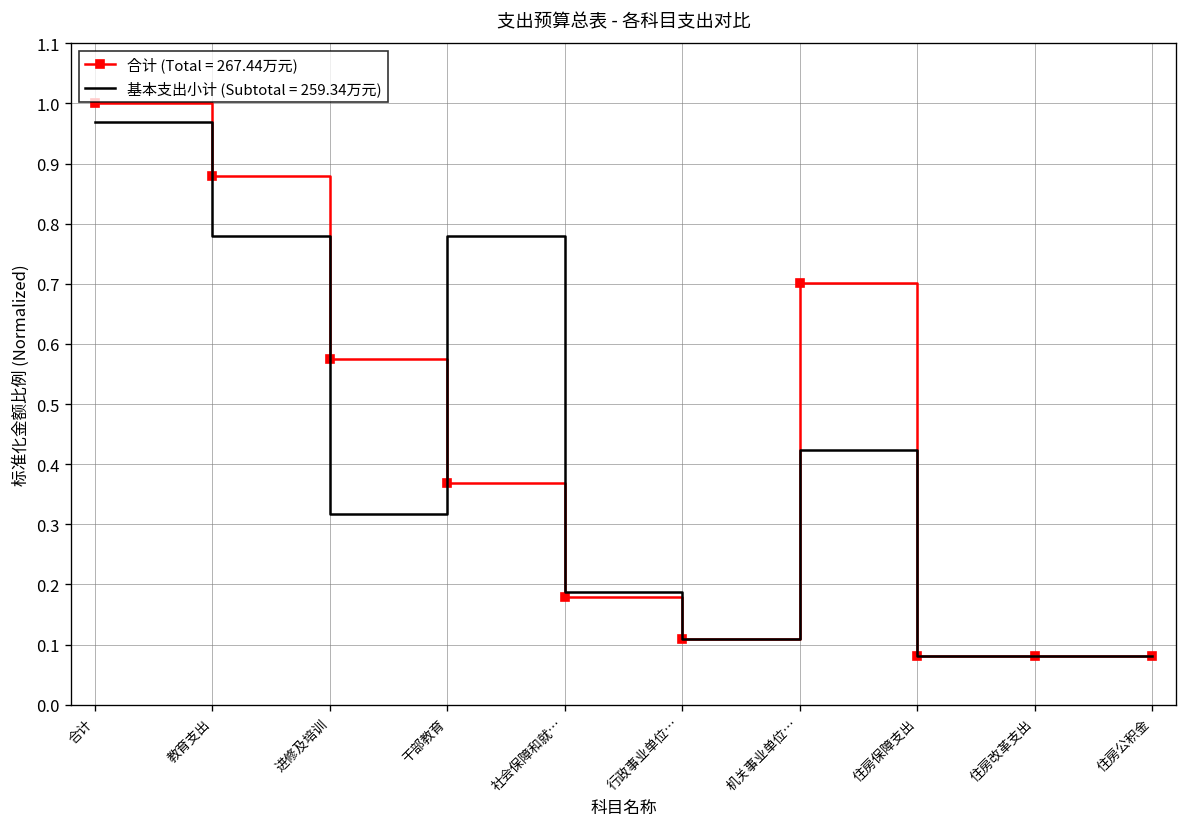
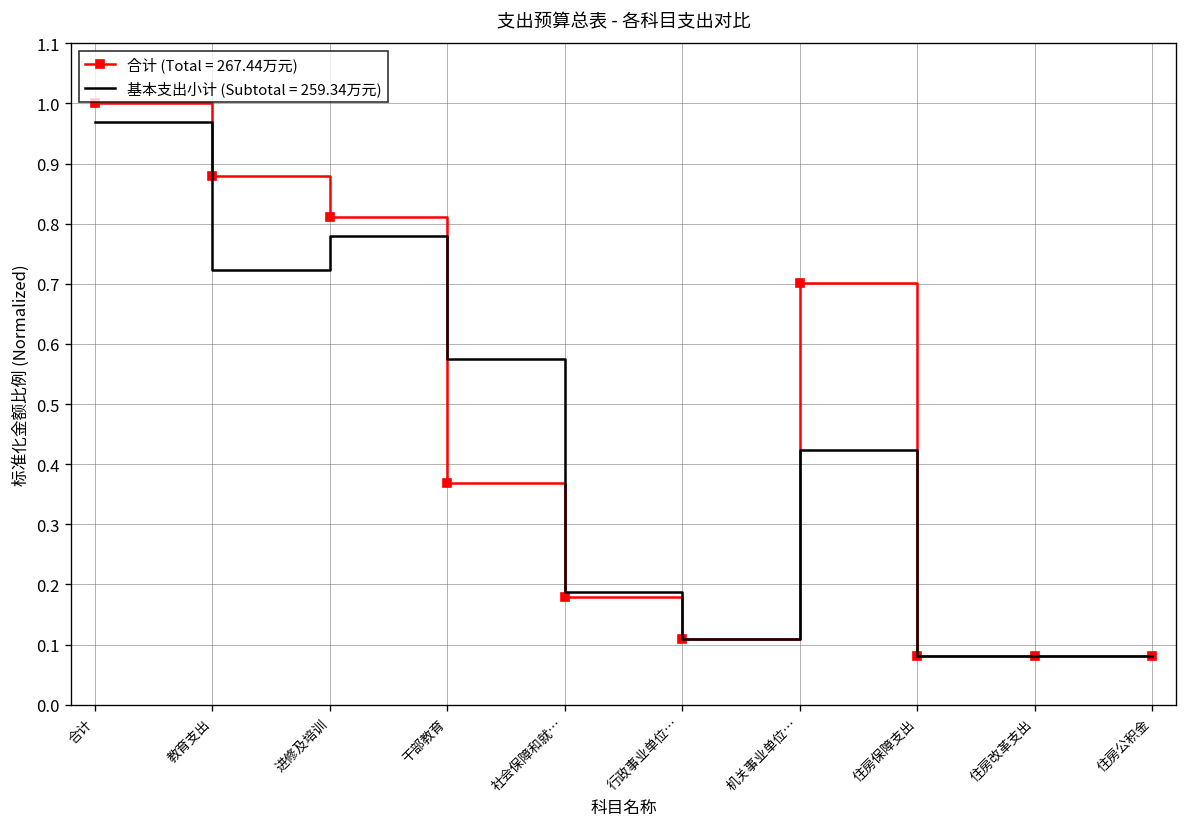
基本支出小计 (Subtotal = 259.34万元), 教育支出: 0.78 -> 0.72
合计 (Total = 267.44万元), 进修及培训: 0.57 -> 0.81
基本支出小计 (Subtotal = 259.34万元), 进修及培训: 0.32 -> 0.78
基本支出小计 (Subtotal = 259.34万元), 干部教育: 0.78 -> 0.58
